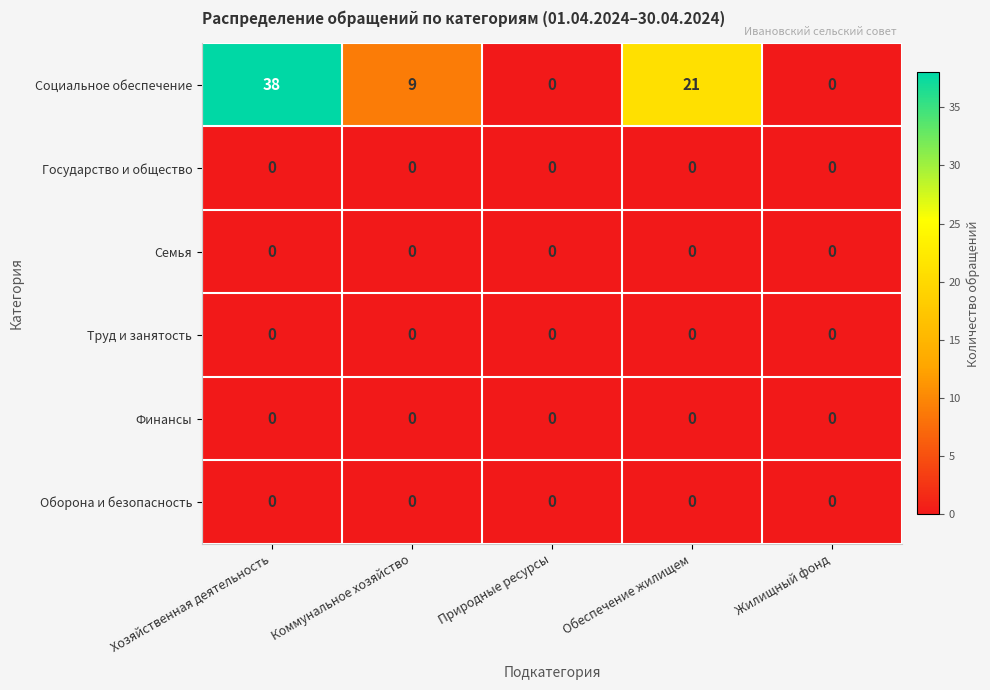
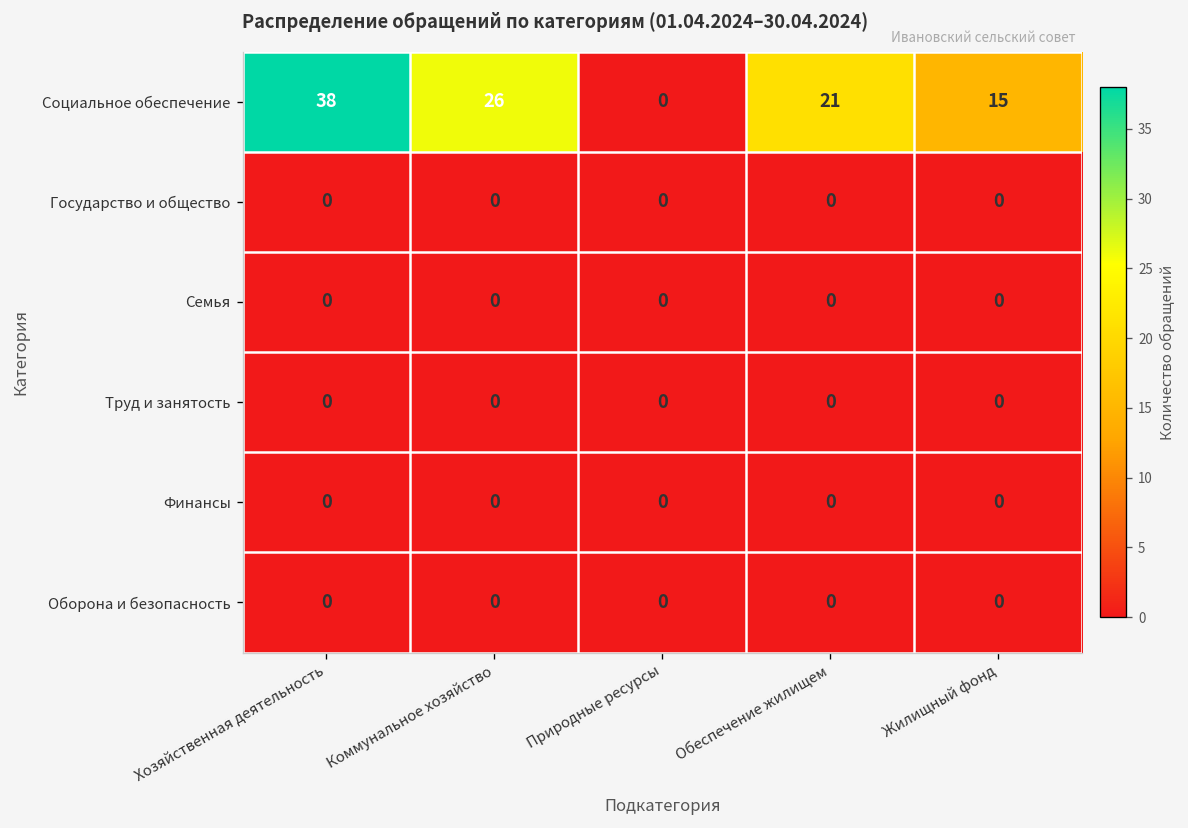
Социальное обеспечение, Коммунальное хозяйство: 9 -> 26
Социальное обеспечение, Жилищный фонд: 0 -> 15
